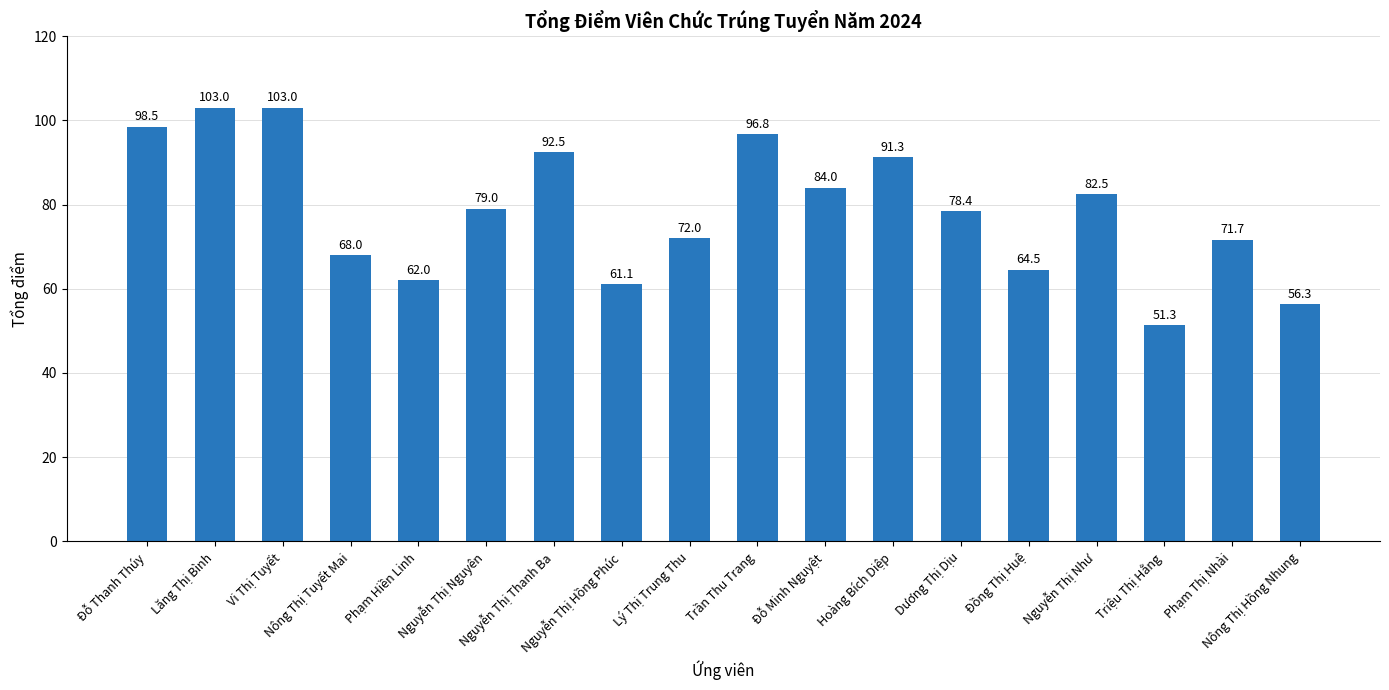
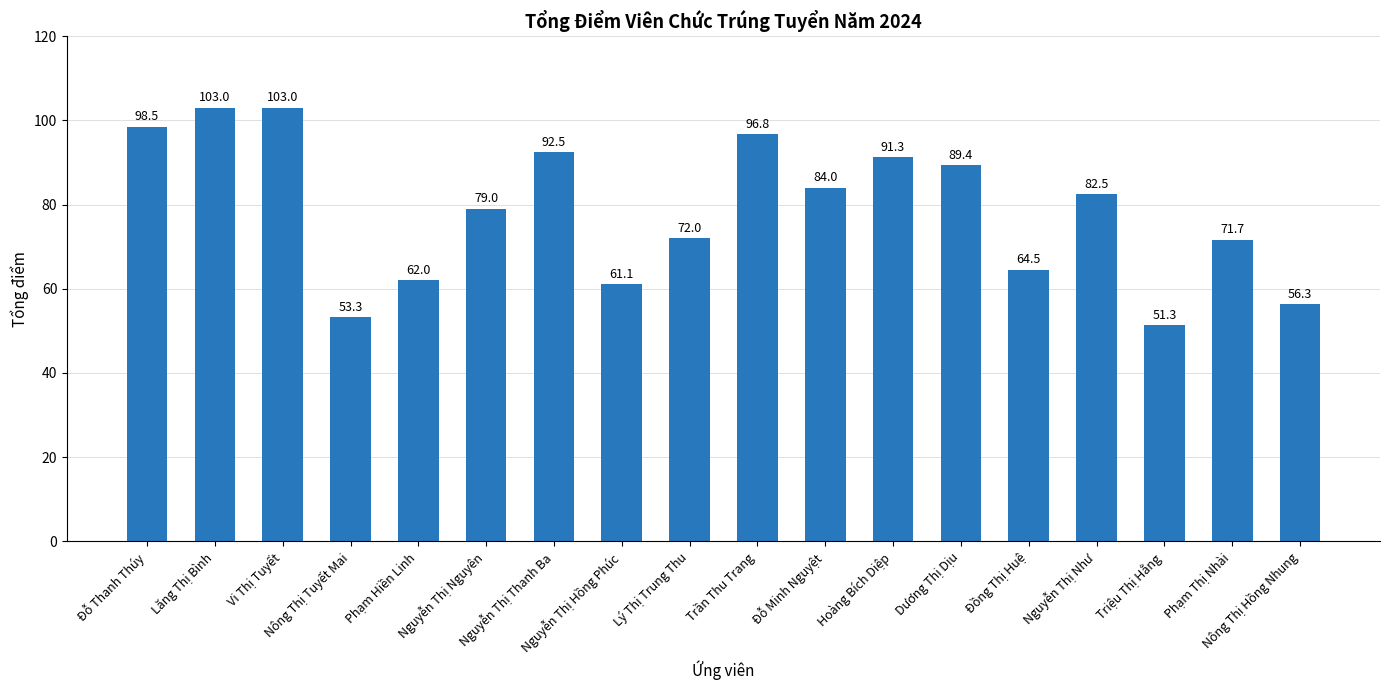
Nông Thị Tuyết Mai: 68.0 -> 53.3
Dương Thị Dịu: 78.4 -> 89.4
